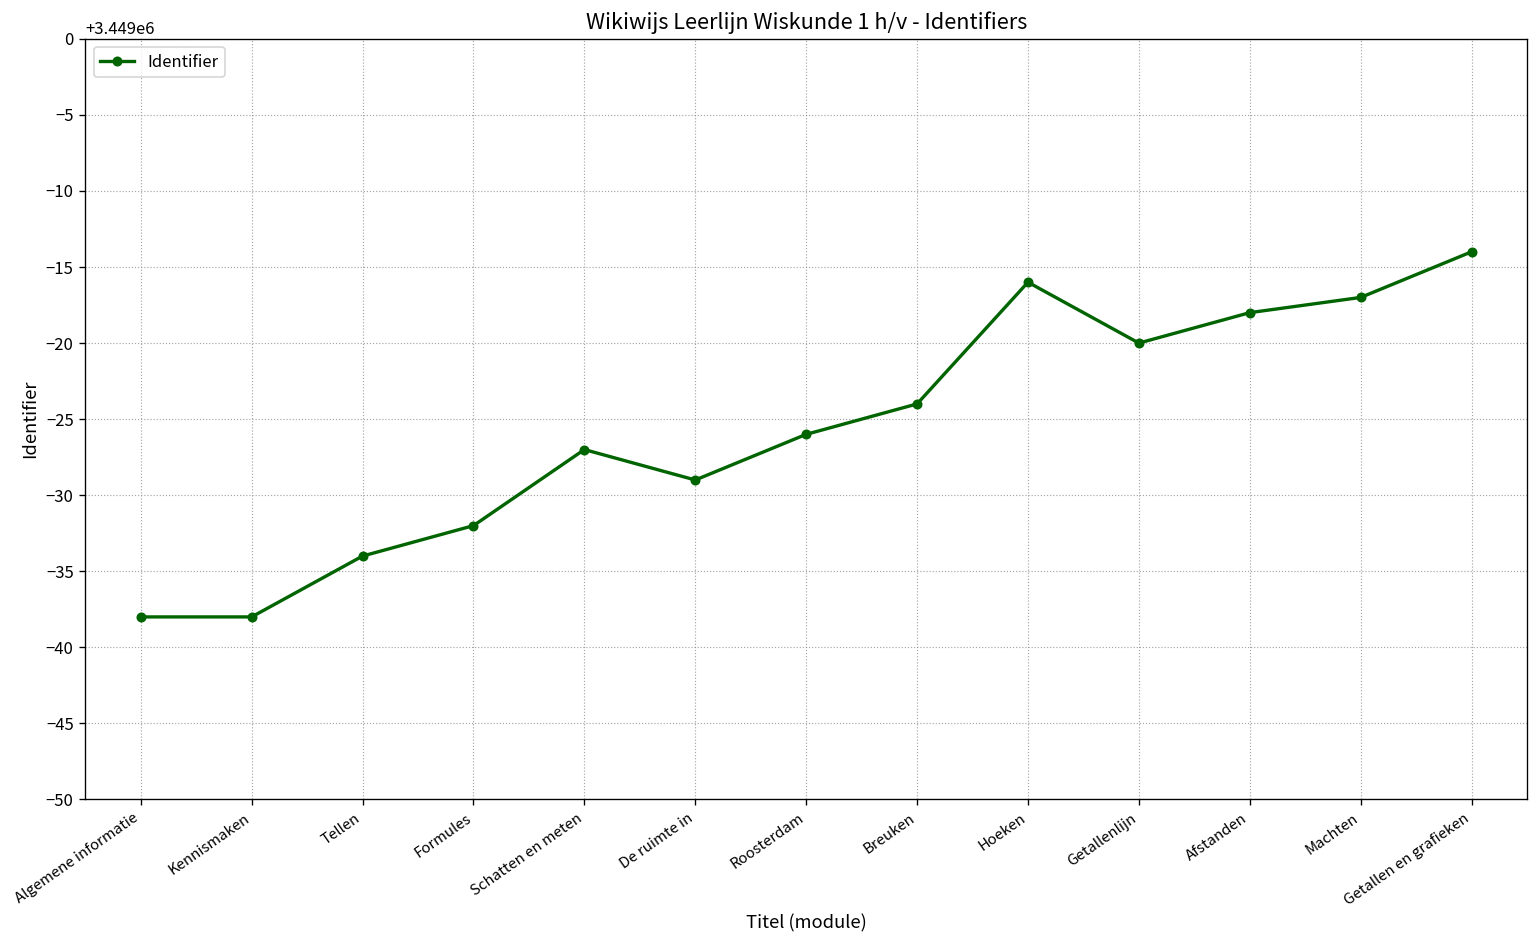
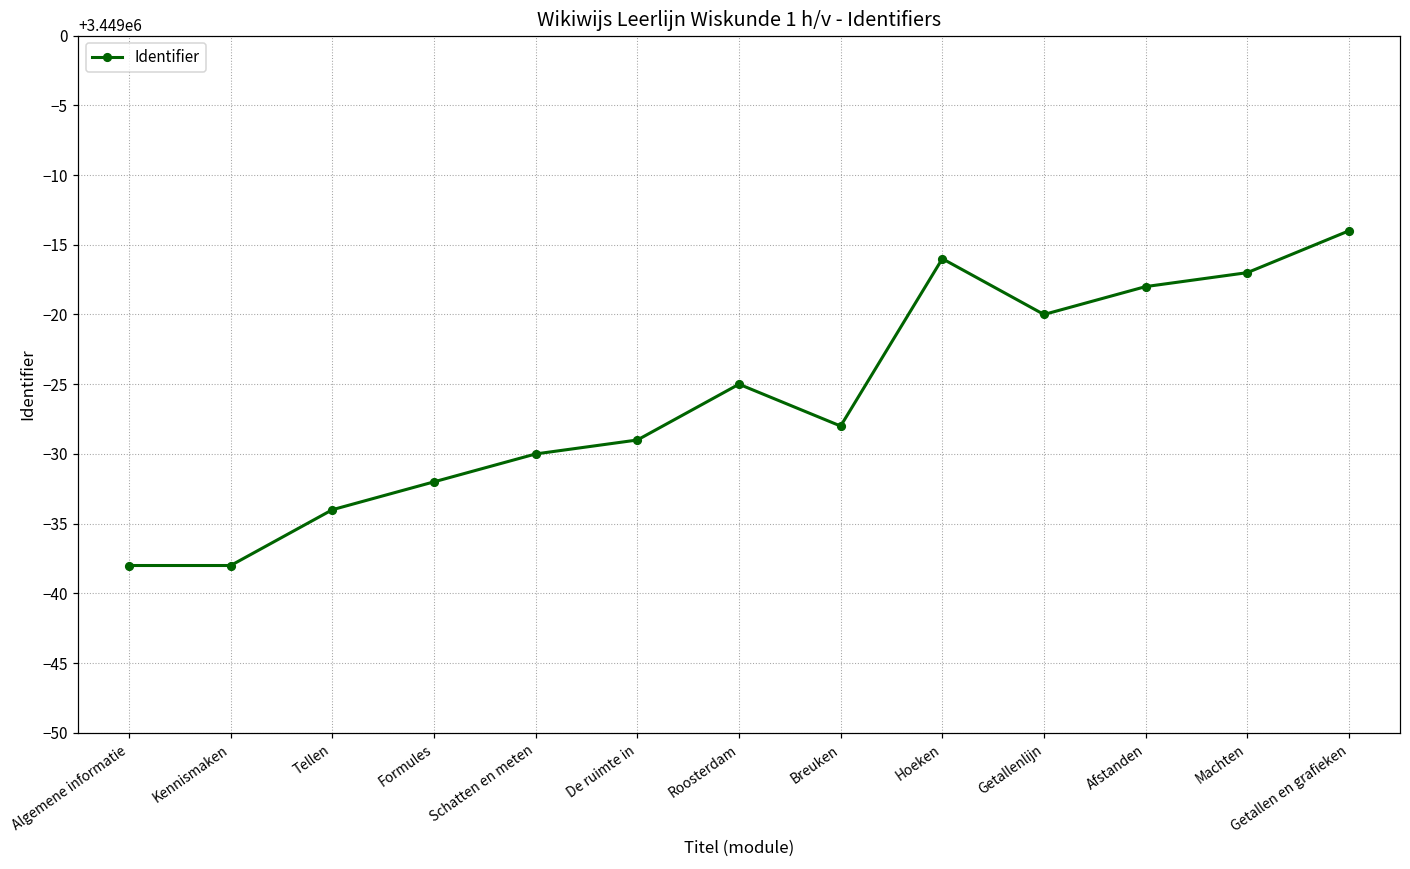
Schatten en meten: 3448973 -> 3448970
Roosterdam: 3448974 -> 3448975
Breuken: 3448976 -> 3448972
